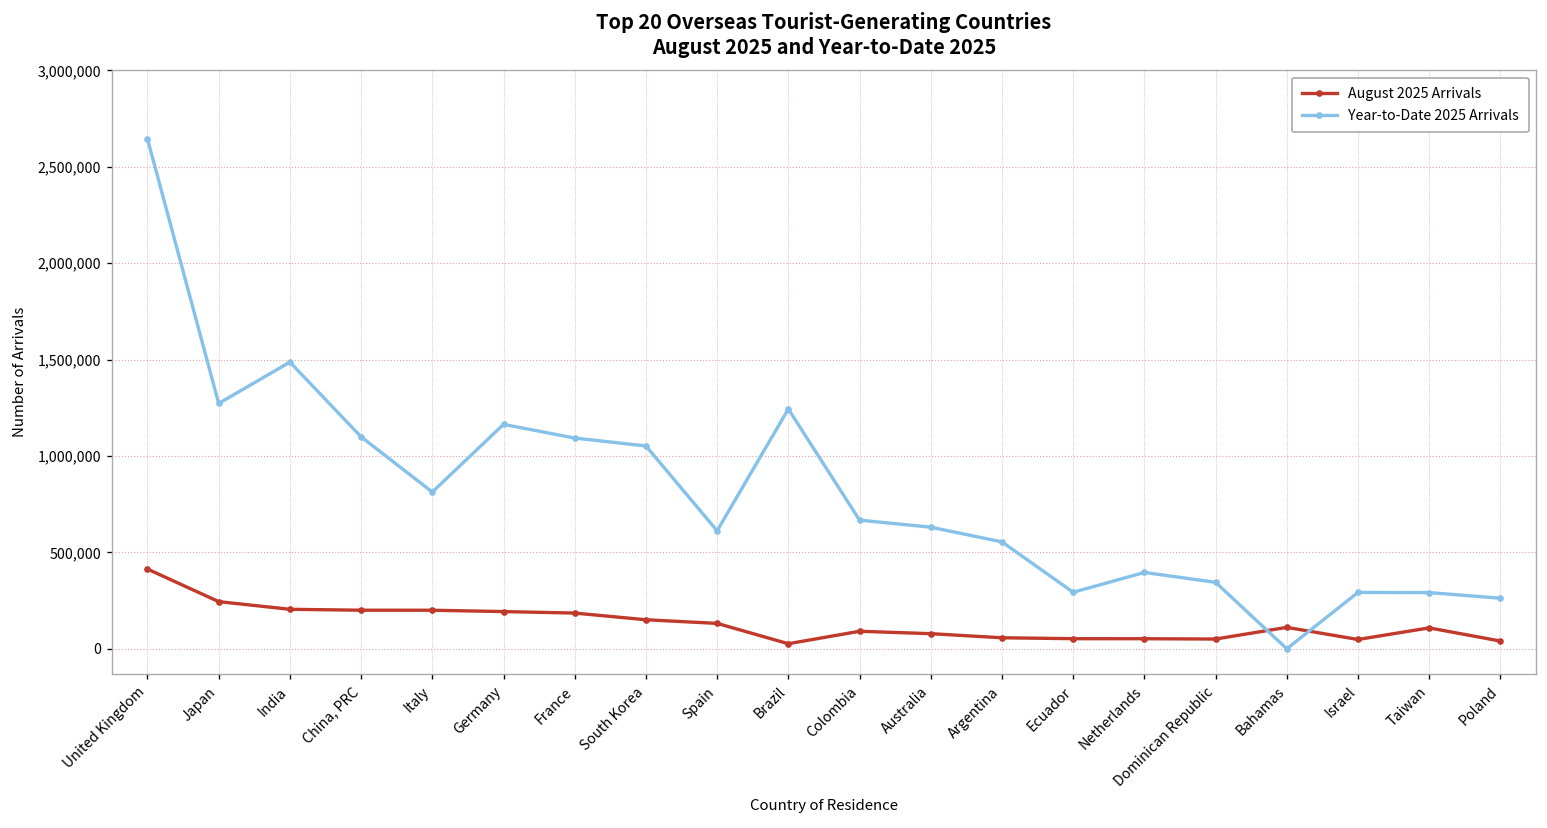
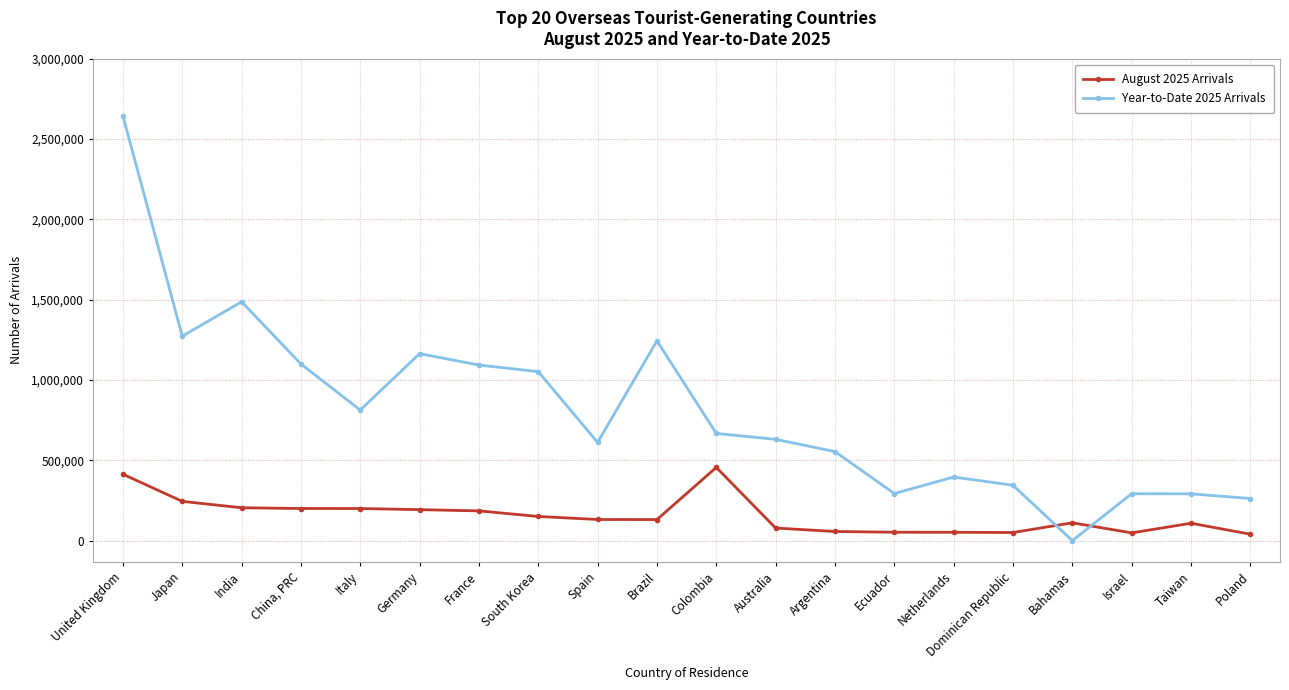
August 2025 Arrivals, Brazil: 30,000 -> 130,000
August 2025 Arrivals, Colombia: 90,000 -> 460,000
